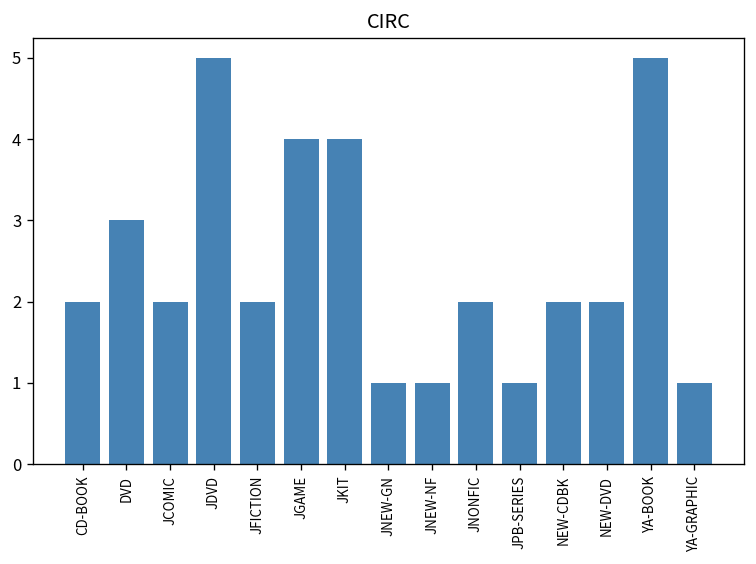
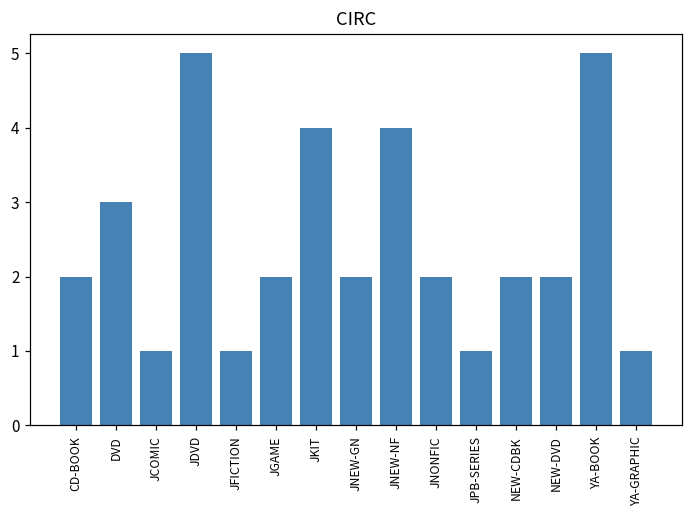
JCOMIC: 2 -> 1
JFICTION: 2 -> 1
JGAME: 4 -> 2
JNEW-GN: 1 -> 2
JNEW-NF: 1 -> 4
